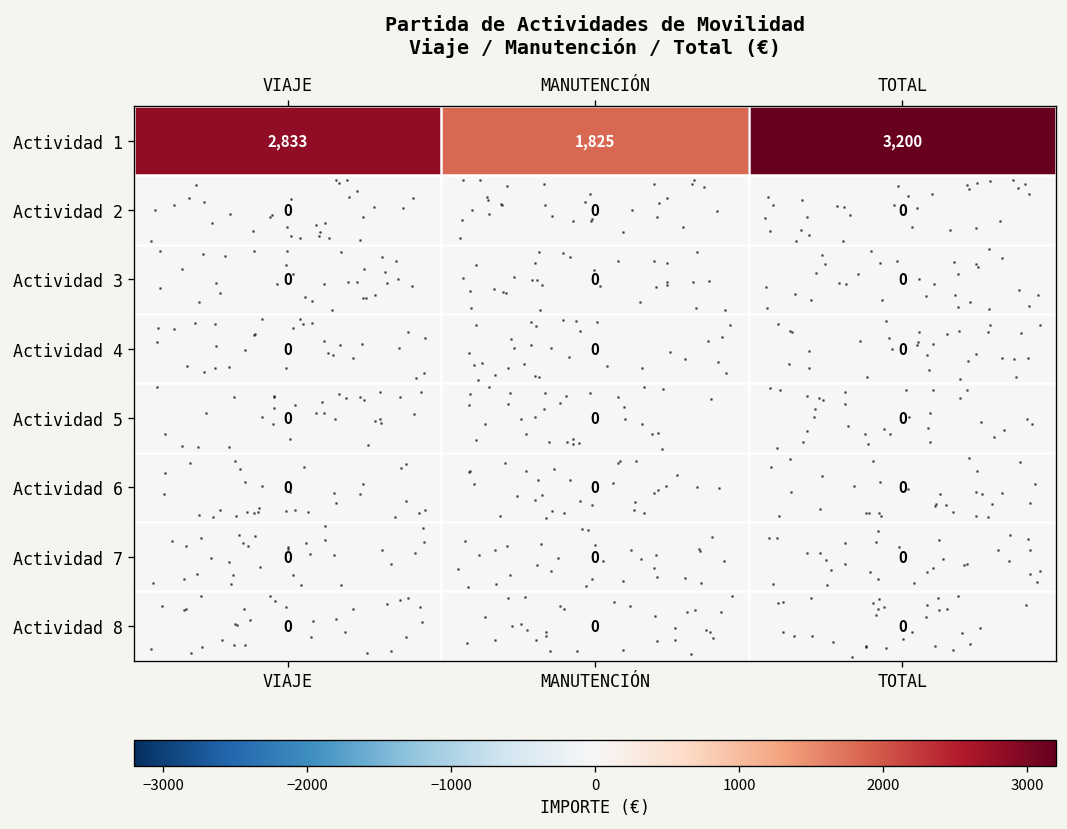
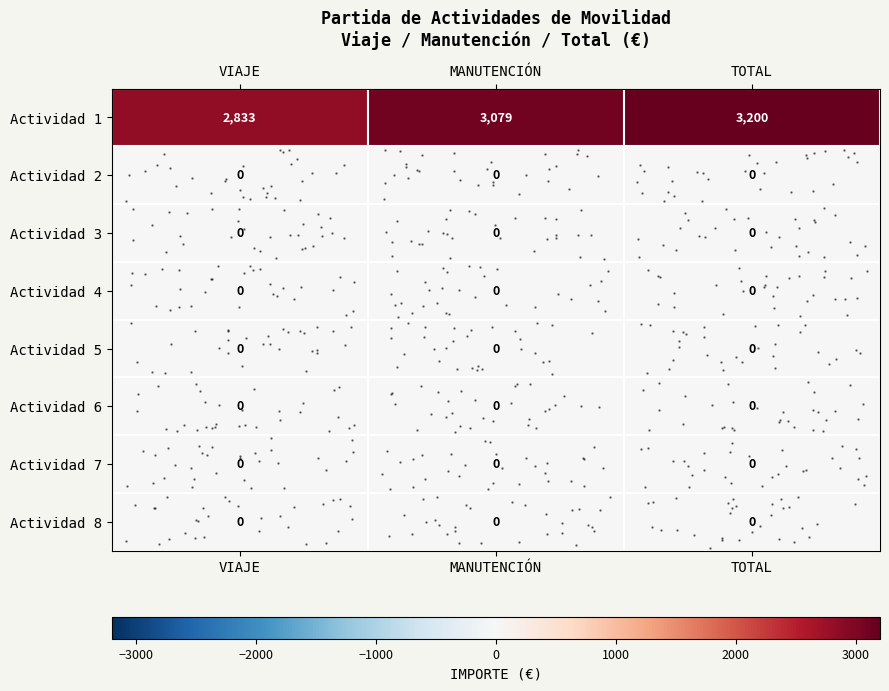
Actividad 1, MANUTENCIÓN: 1,825 -> 3,079
